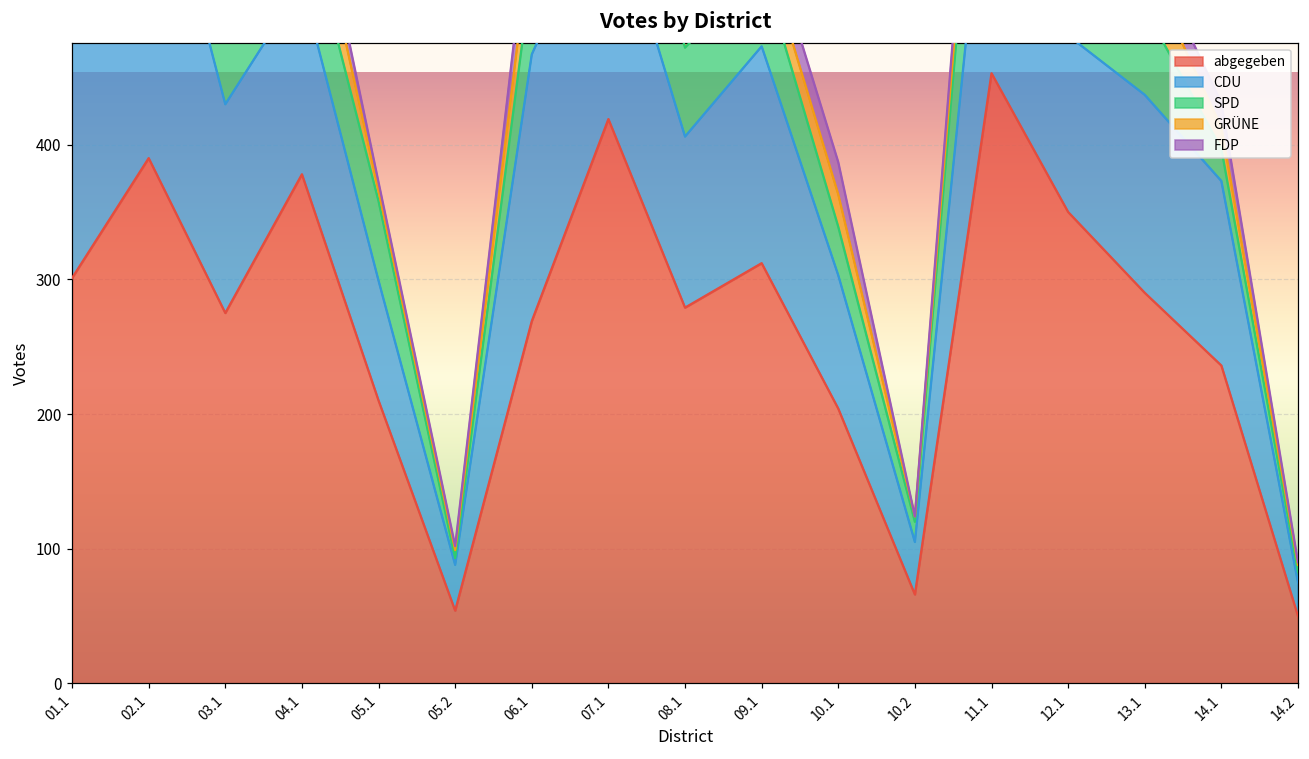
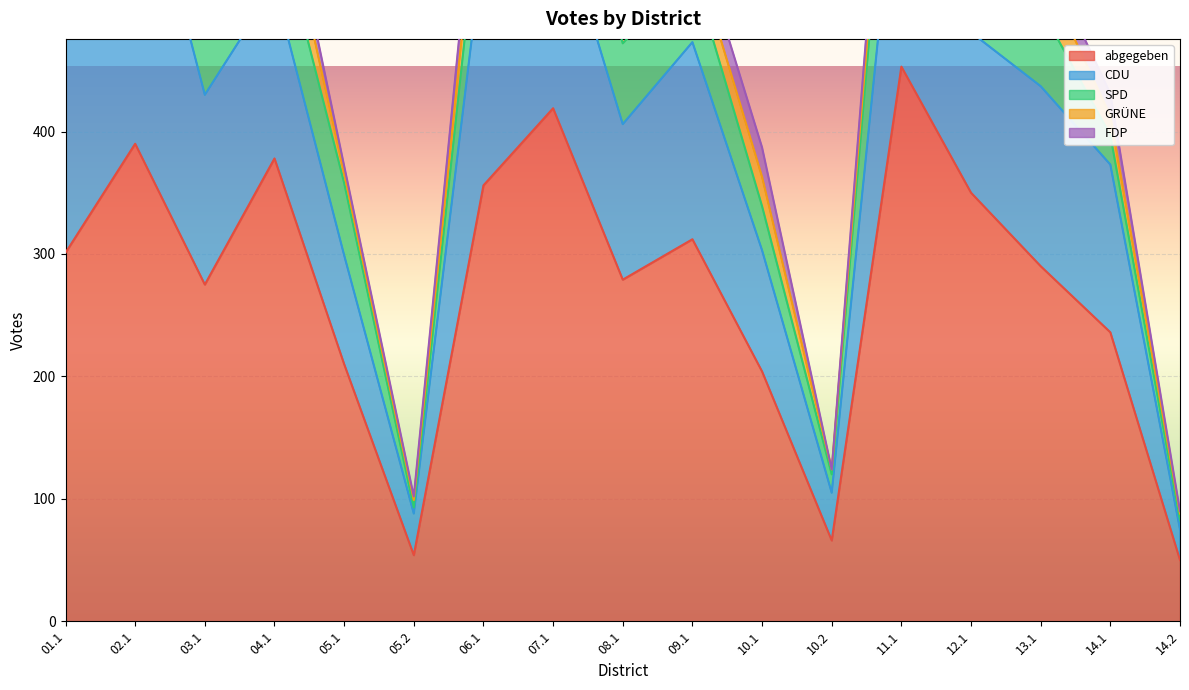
abgegeben, 06.1: 269 -> 356
